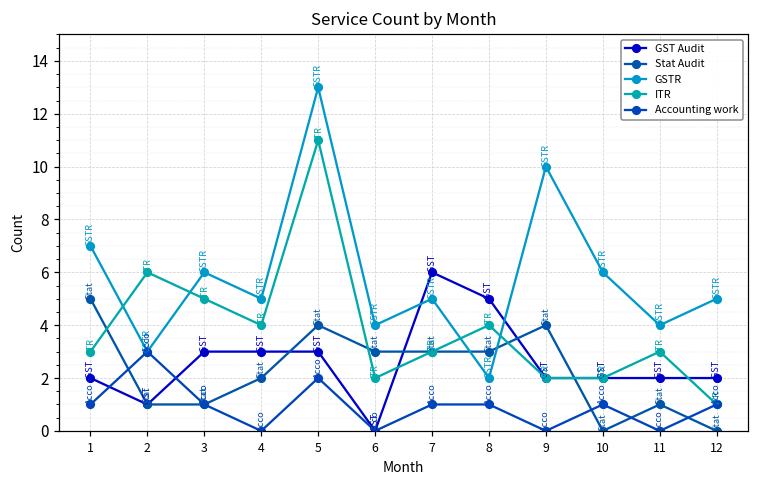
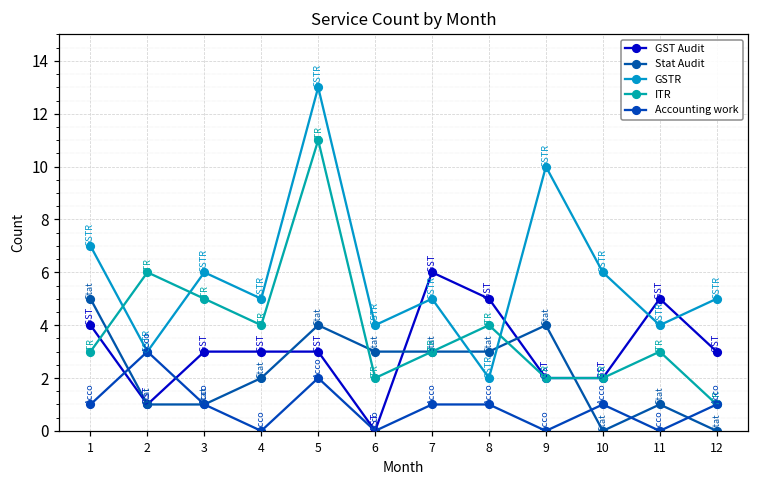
GST Audit, 1: 2 -> 4
GST Audit, 11: 2 -> 5
GST Audit, 12: 2 -> 3
